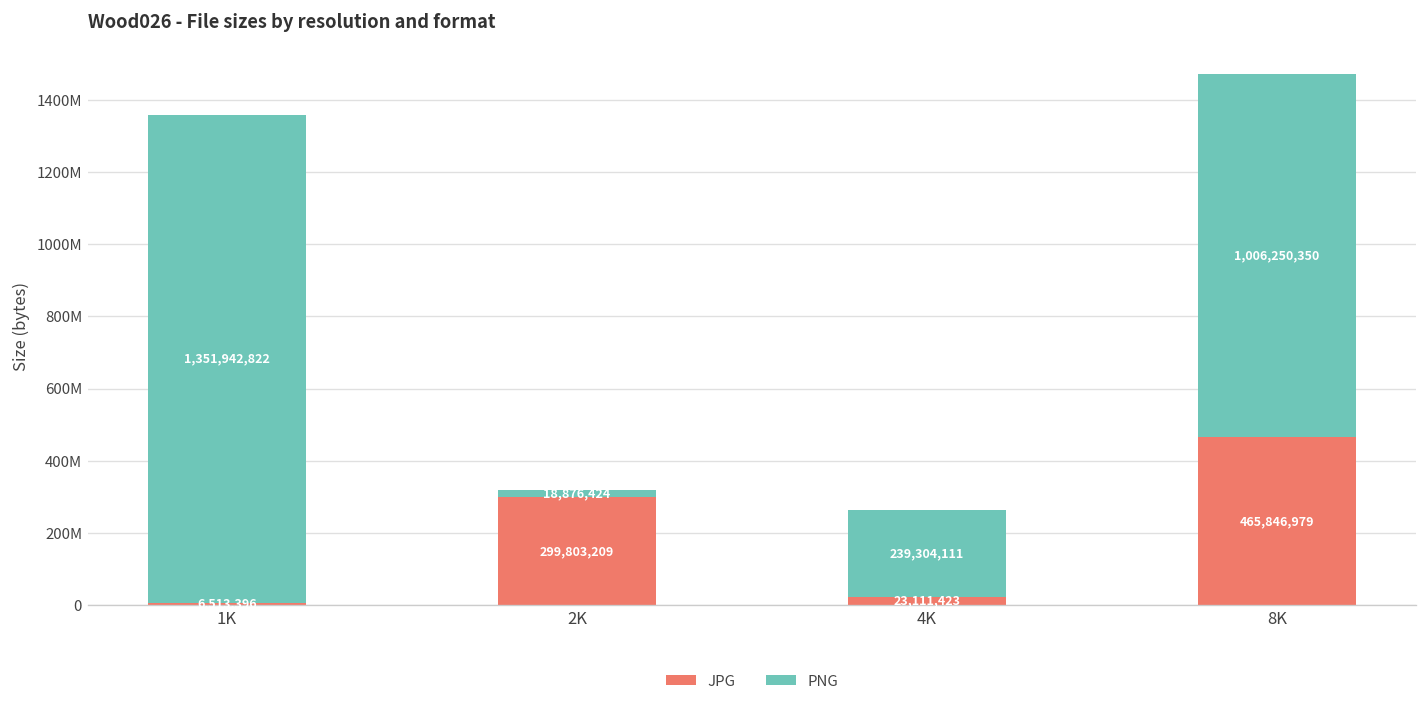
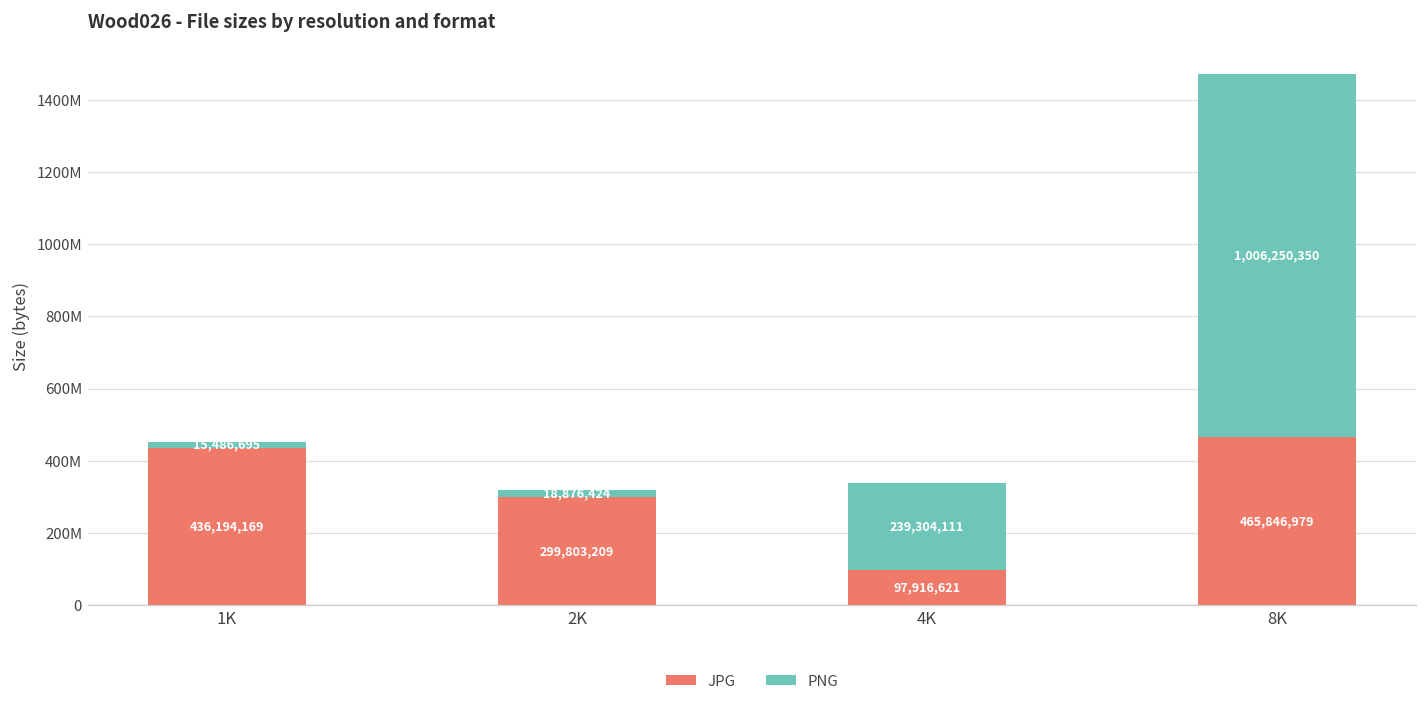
JPG, 1K: 6,513,396 -> 436,194,169
PNG, 1K: 1,351,942,822 -> 15,486,695
JPG, 4K: 23,111,423 -> 97,916,621
